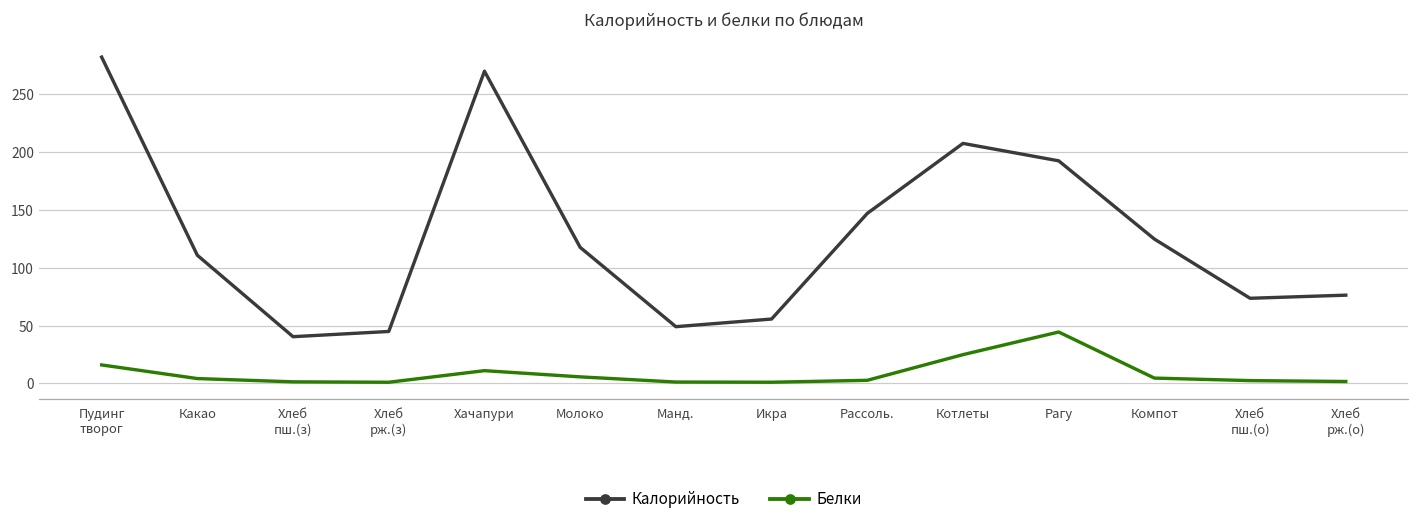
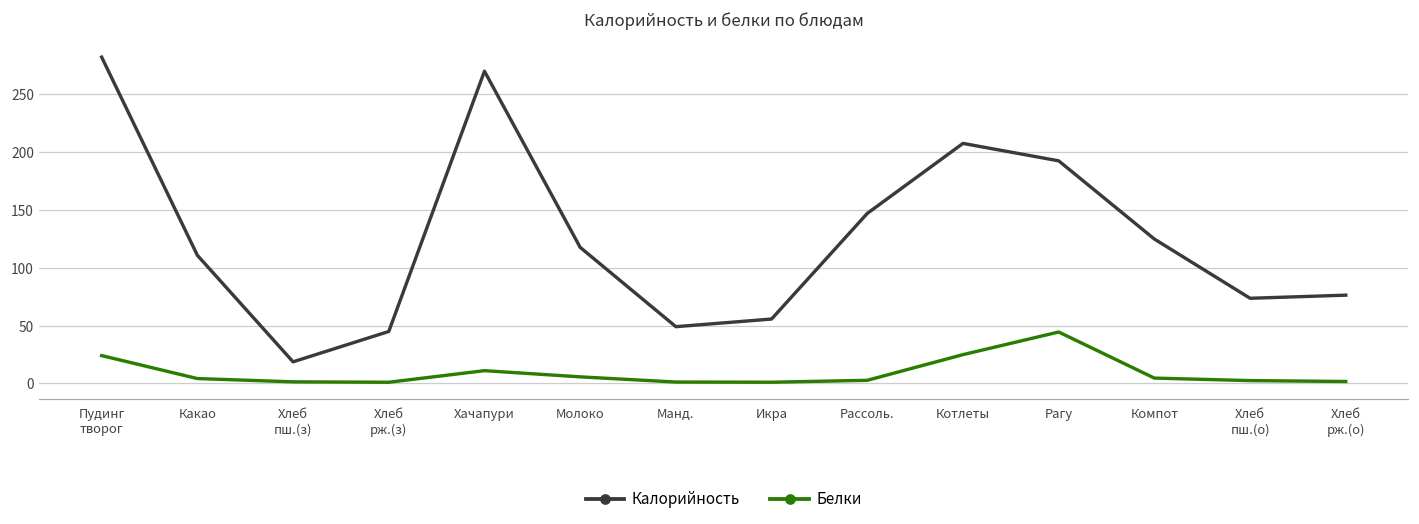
Белки, Пудинг творог: 16 -> 24
Калорийность, Хлеб пш.(з): 40 -> 19
